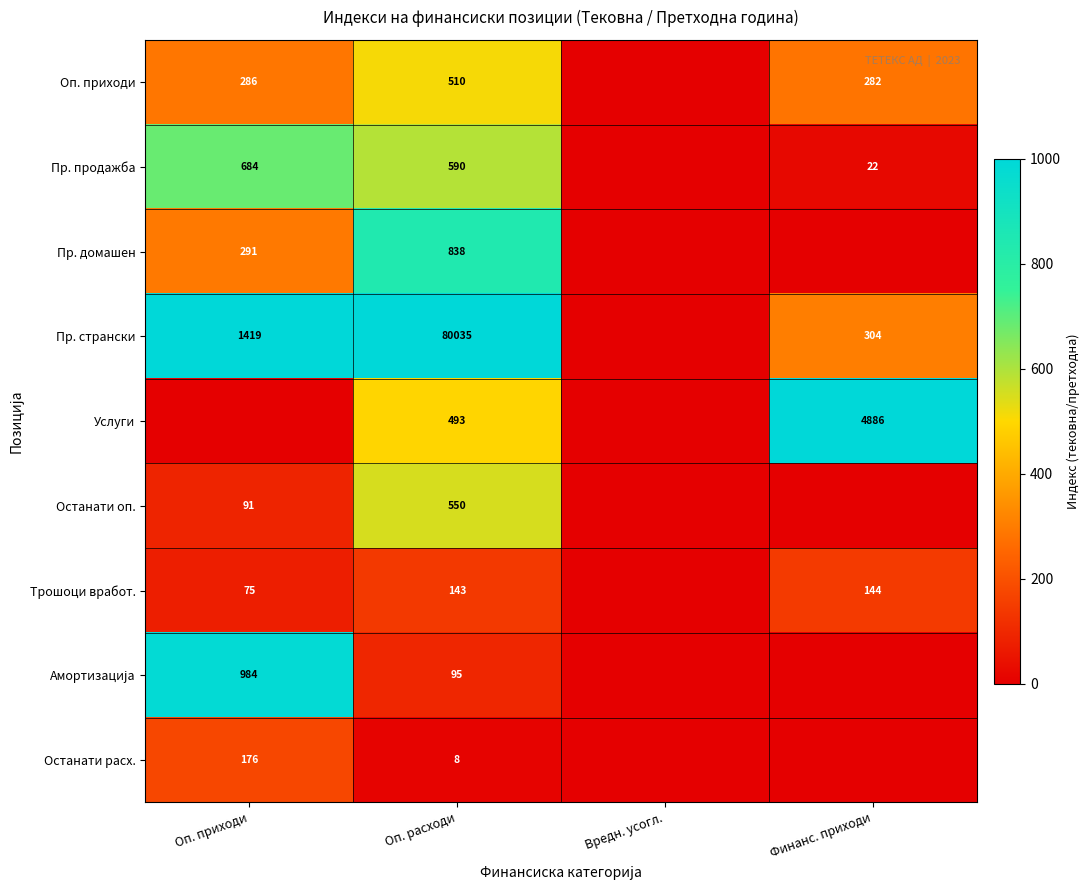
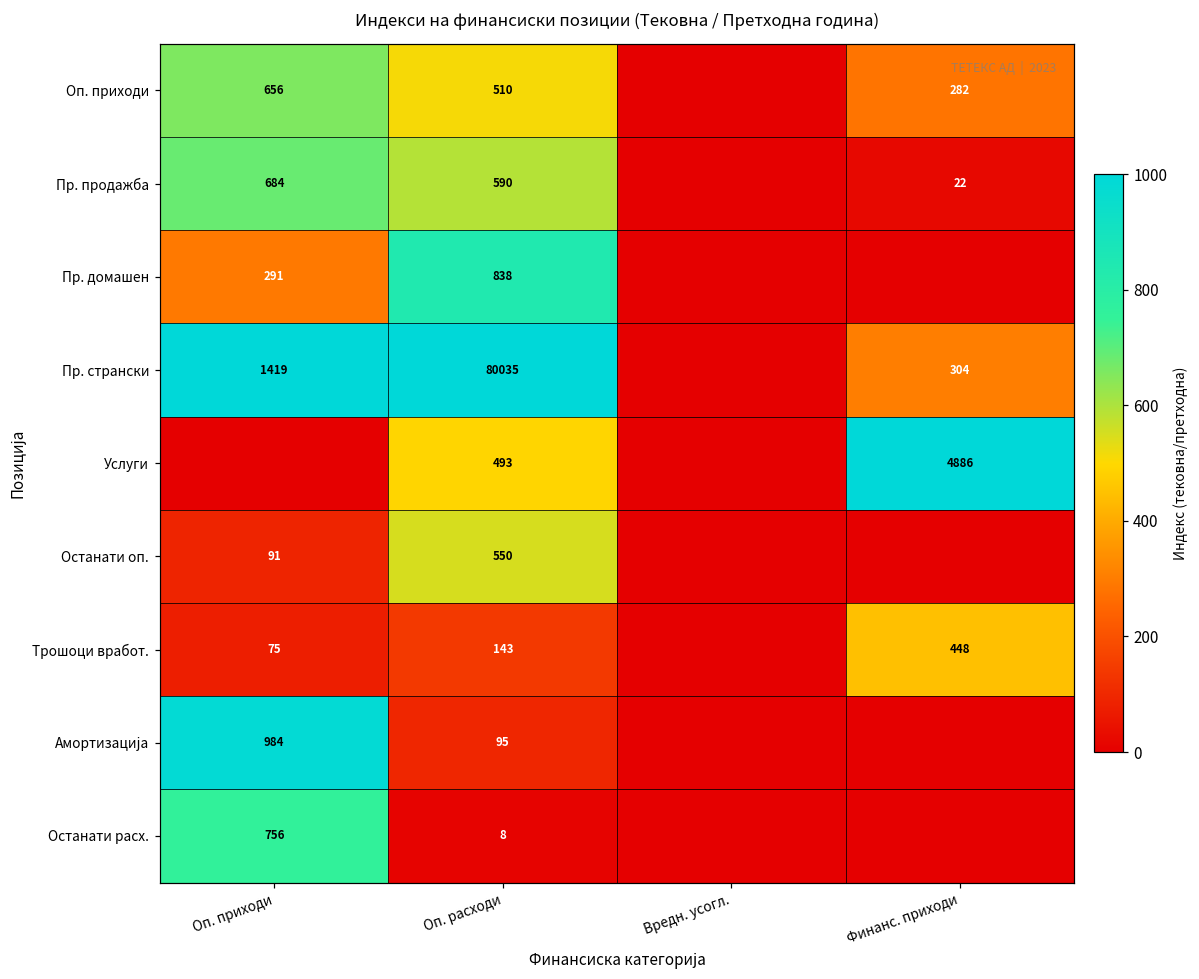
Оп. приходи, Оп. приходи: 286 -> 656
Трошоци вработ., Финанс. приходи: 144 -> 448
Останати расх., Оп. приходи: 176 -> 756
